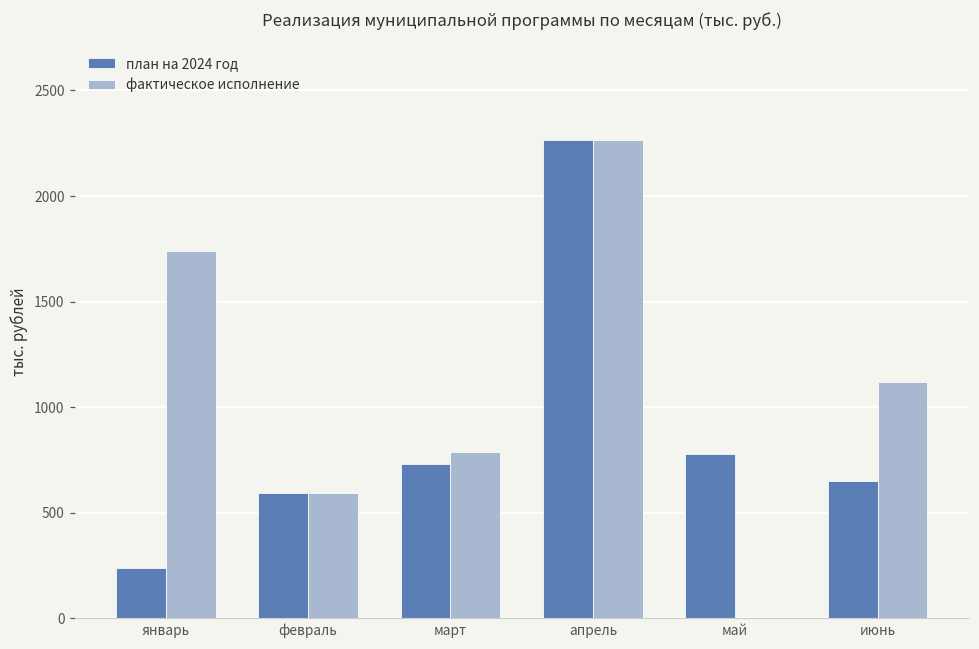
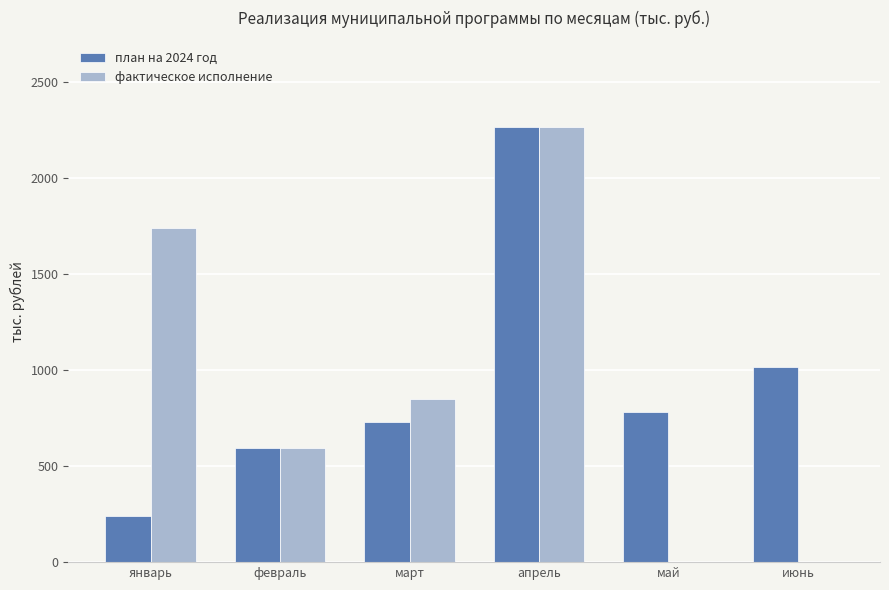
фактическое исполнение, март: 790 -> 850
план на 2024 год, июнь: 650 -> 1020
фактическое исполнение, июнь: 1120 -> 0
